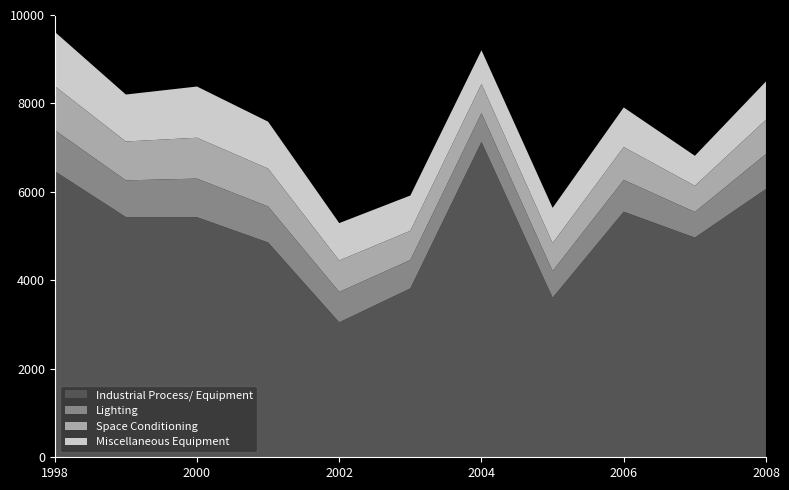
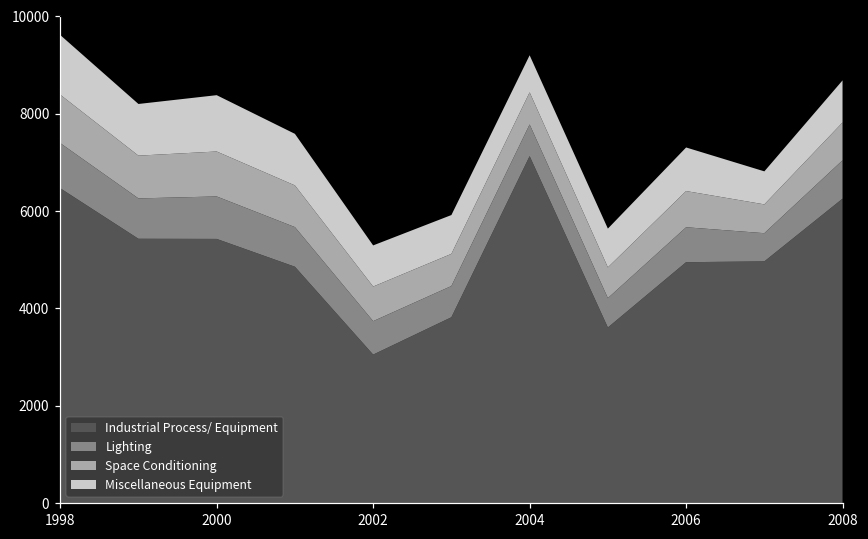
Industrial Process/ Equipment, 2006: 5600 -> 5000
Industrial Process/ Equipment, 2008: 6100 -> 6300
